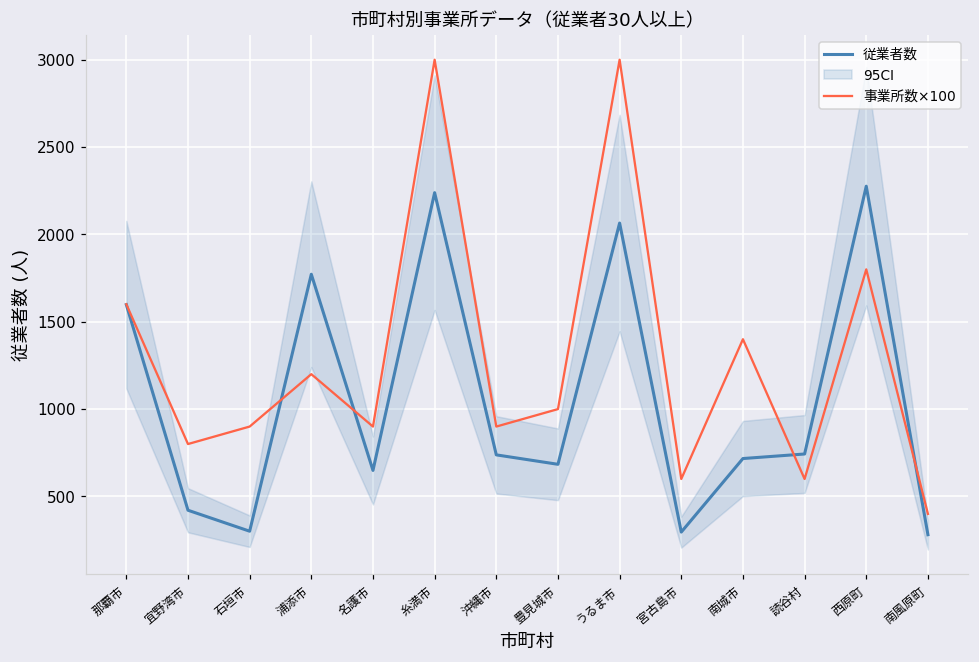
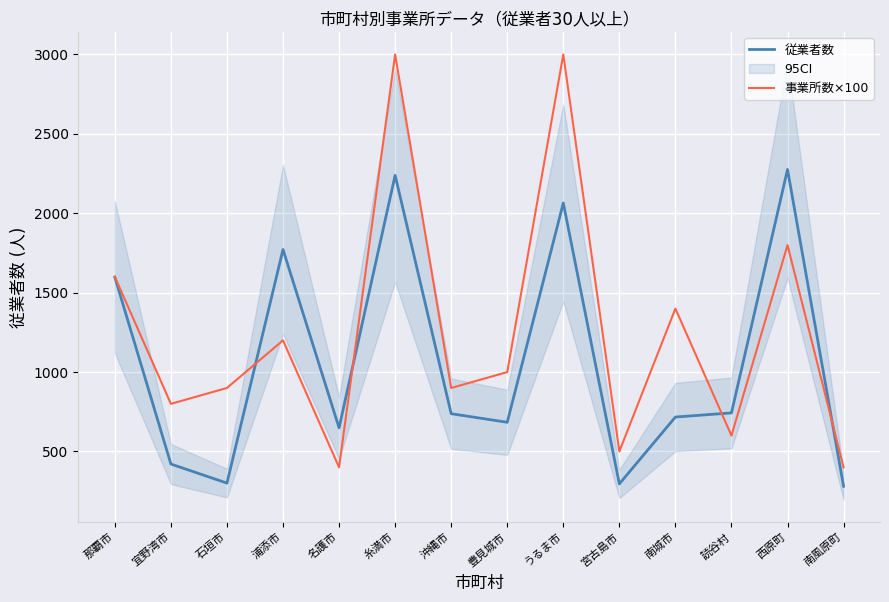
事業所数×100, 名護市: 900 -> 400
事業所数×100, 宮古島市: 600 -> 500
